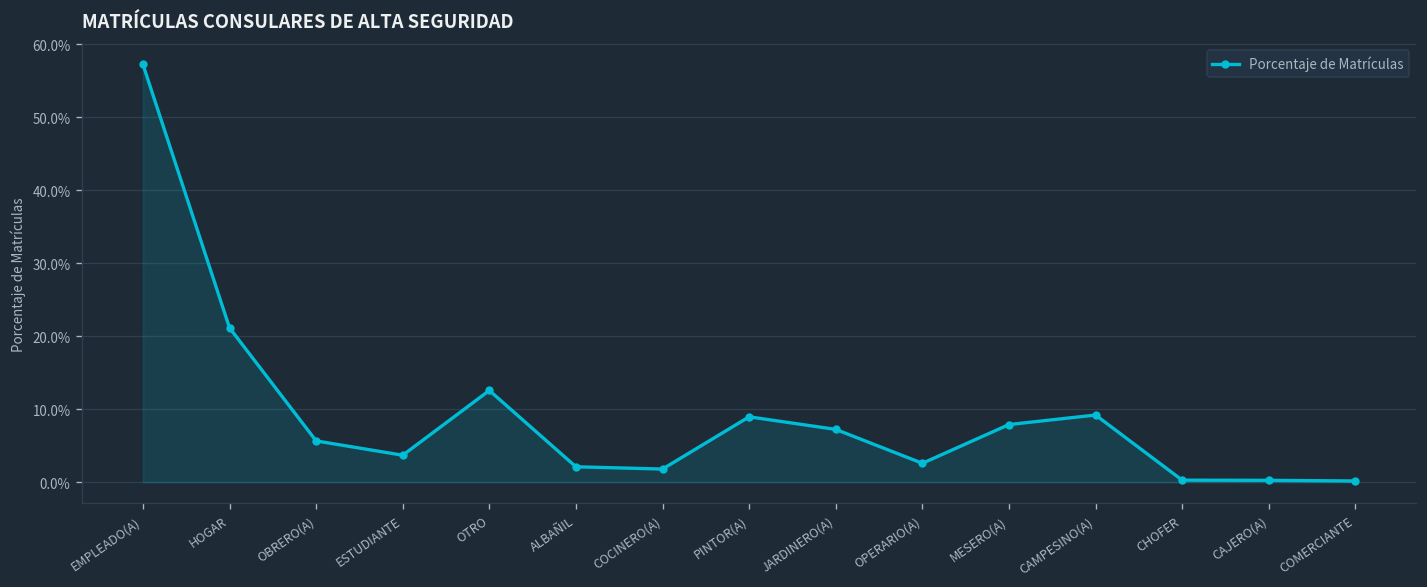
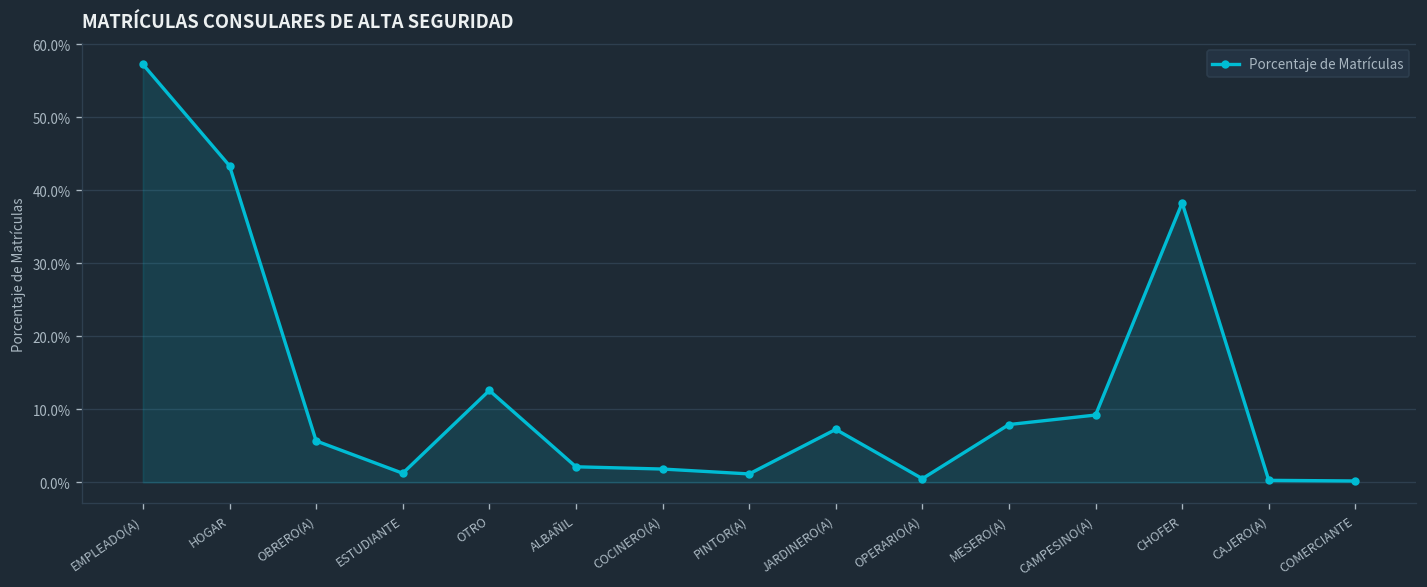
HOGAR: 21% -> 43%
ESTUDIANTE: 4% -> 1%
PINTOR(A): 9% -> 1%
OPERARIO(A): 3% -> 0%
CHOFER: 0% -> 38%
